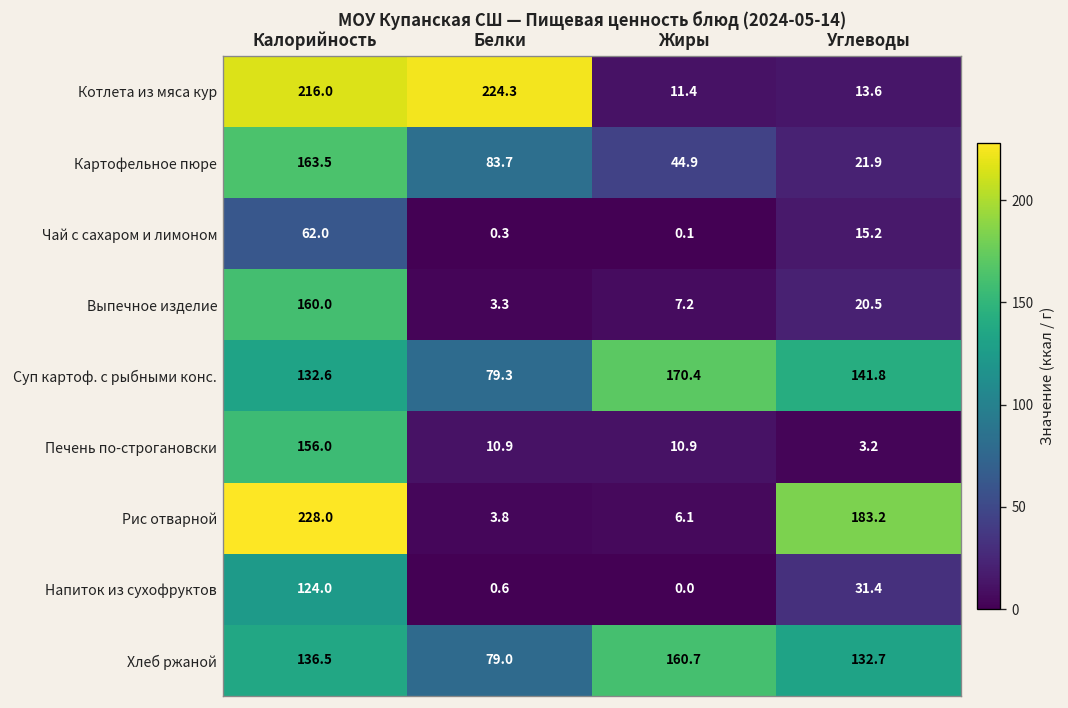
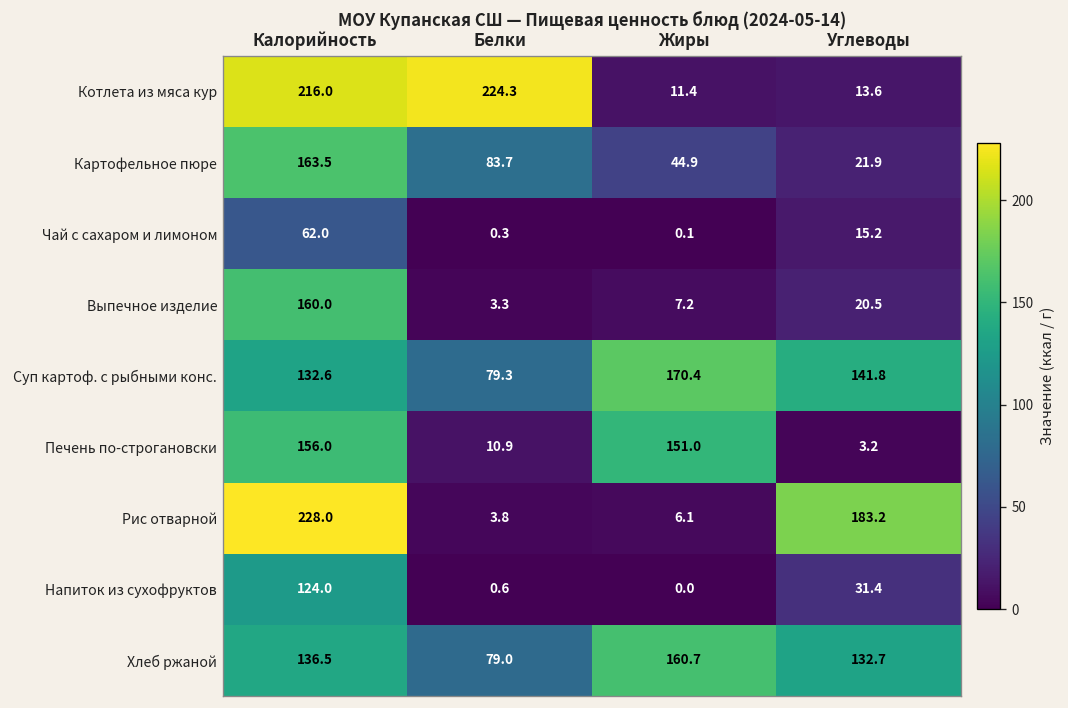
Печень по-строгановски, Жиры: 10.9 -> 151.0
